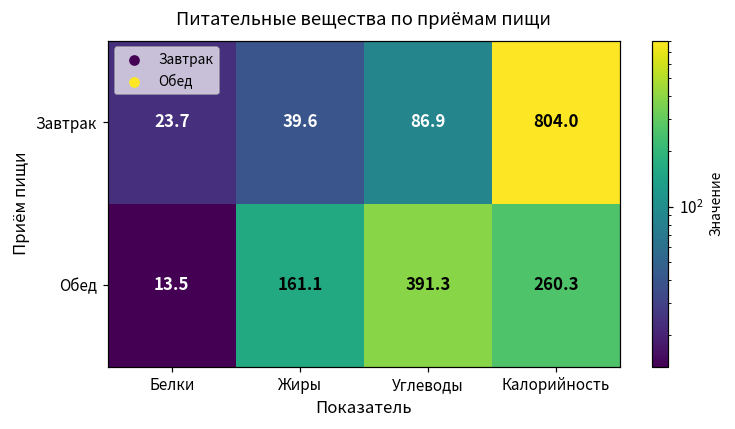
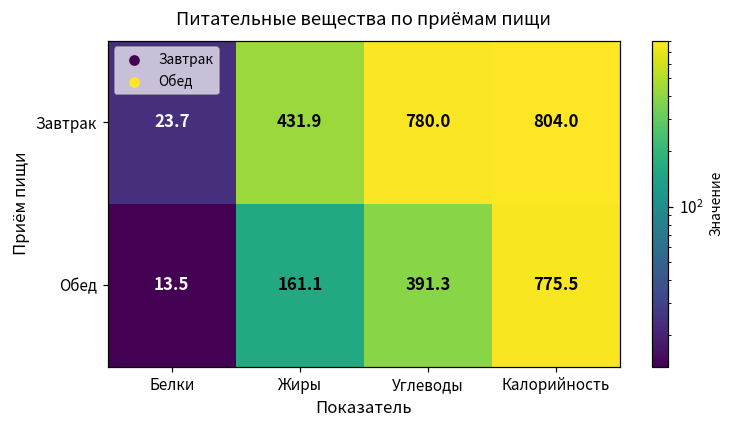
Завтрак, Жиры: 39.6 -> 431.9
Завтрак, Углеводы: 86.9 -> 780.0
Обед, Калорийность: 260.3 -> 775.5
